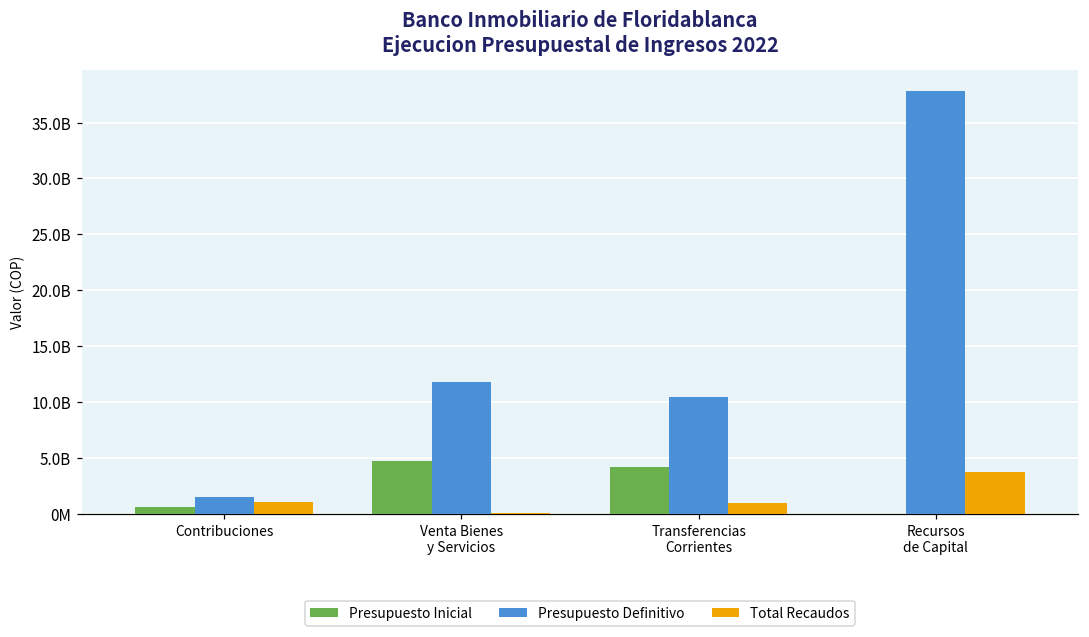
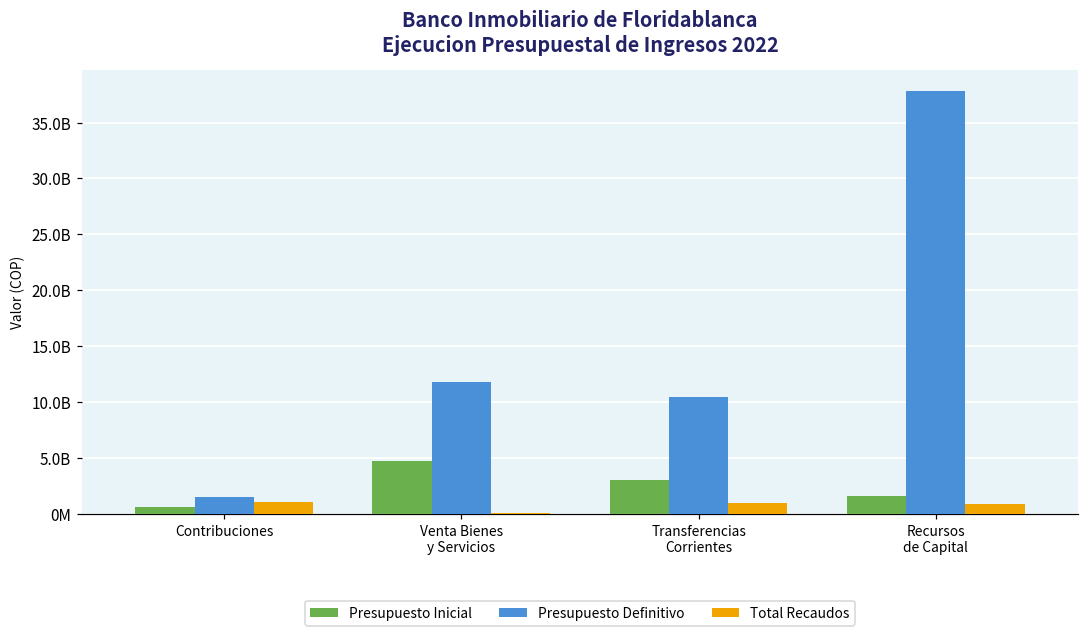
Presupuesto Inicial, Transferencias Corrientes: 4200000000 -> 3000000000
Presupuesto Inicial, Recursos de Capital: 0 -> 1600000000
Total Recaudos, Recursos de Capital: 3700000000 -> 900000000
